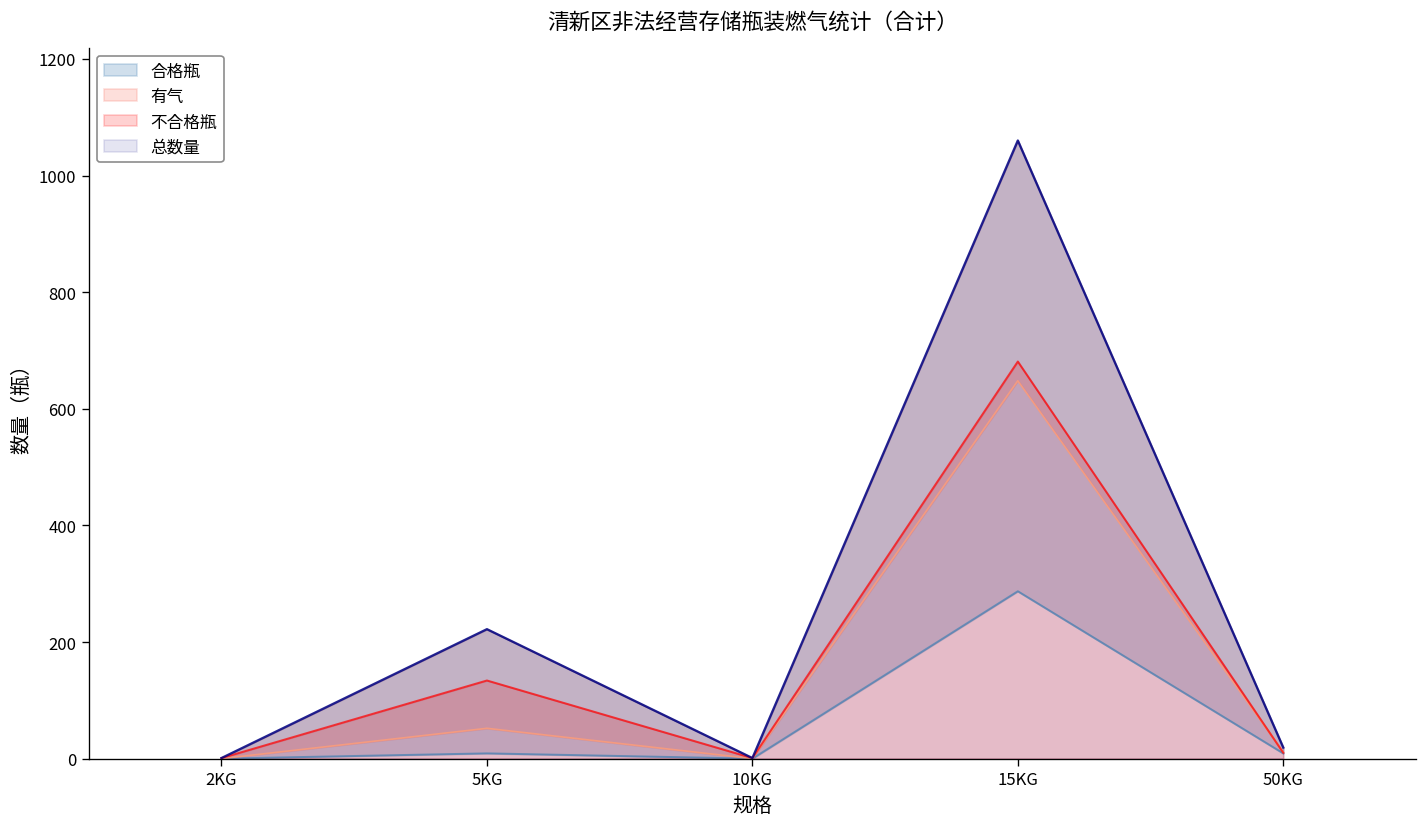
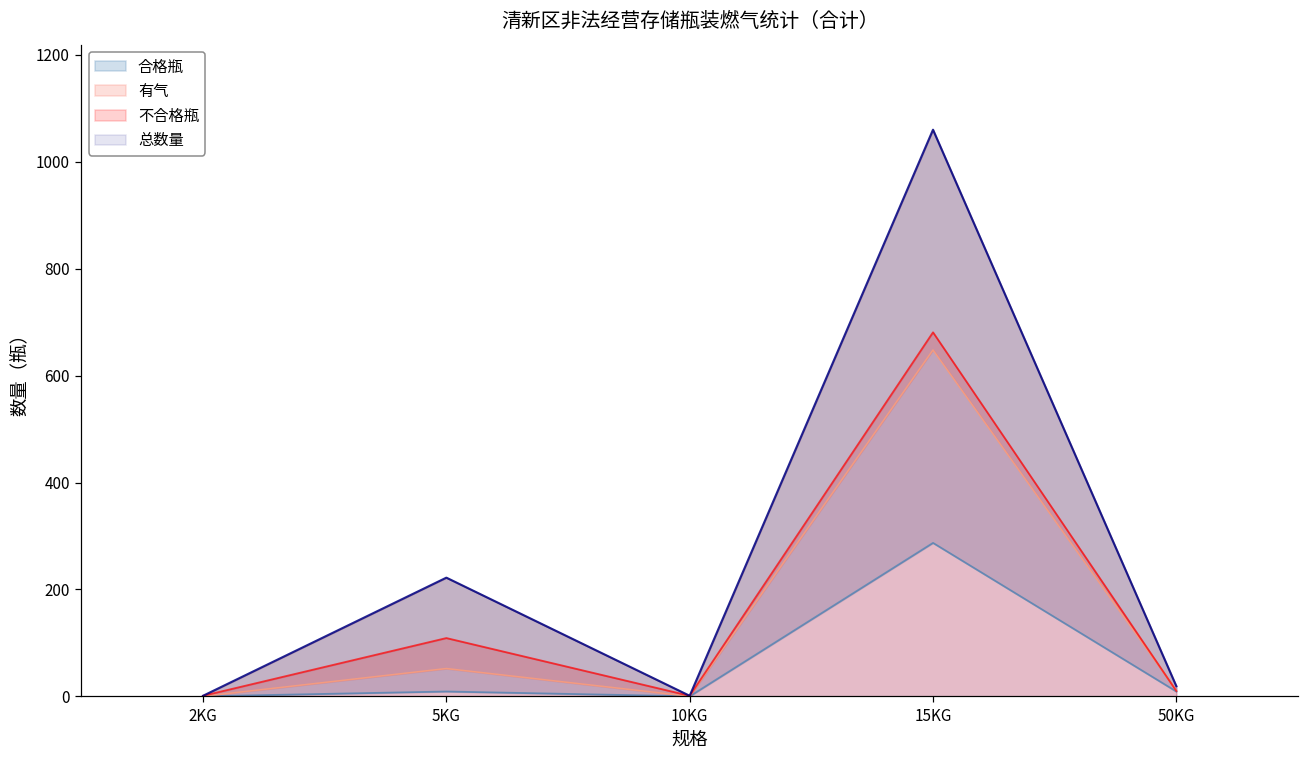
不合格瓶, 5KG: 130 -> 110
